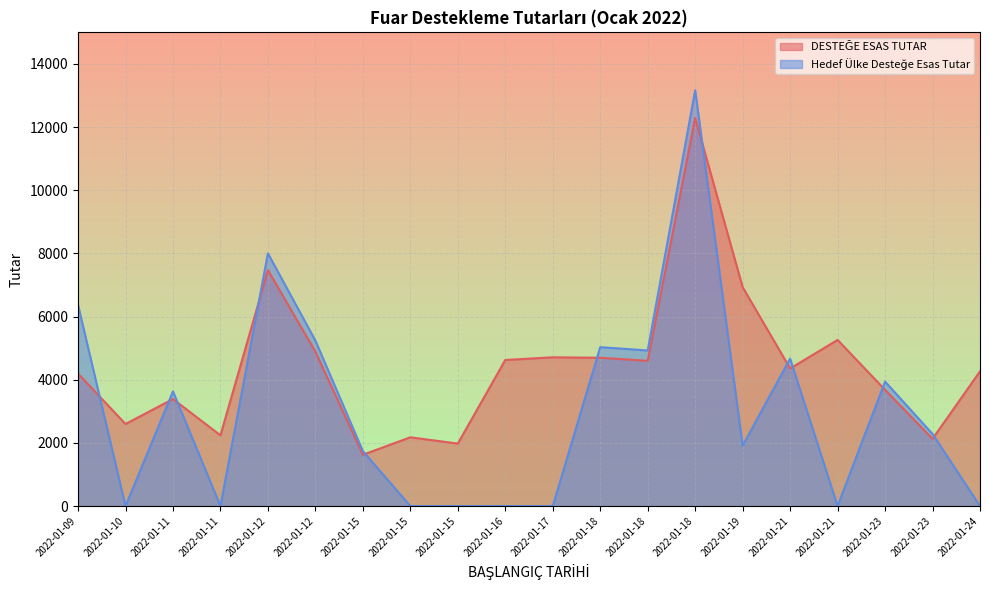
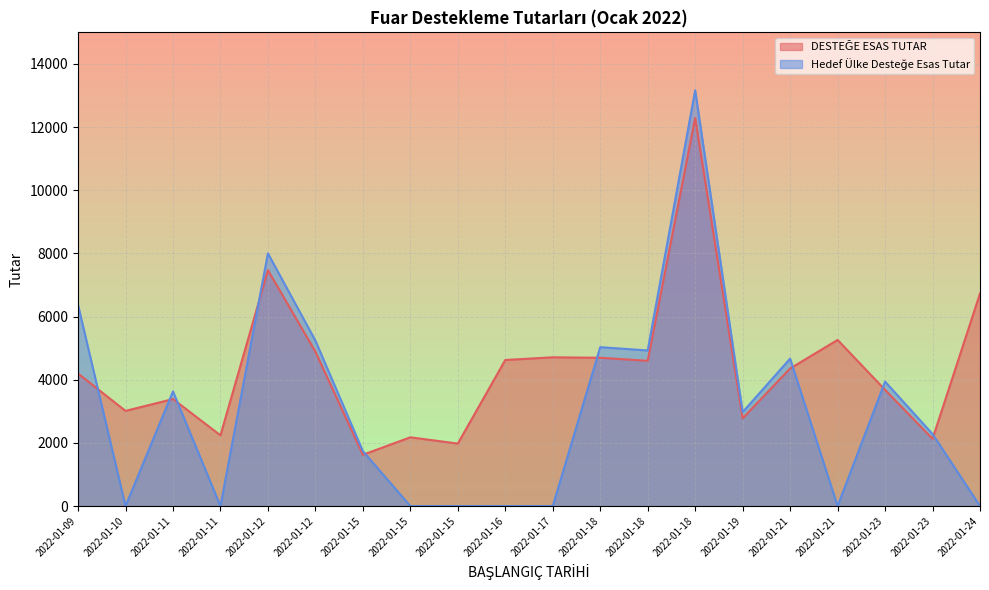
DESTEĞE ESAS TUTAR, 2022-01-10: 2600 -> 3000
DESTEĞE ESAS TUTAR, 2022-01-19: 6900 -> 2800
Hedef Ülke Desteğe Esas Tutar, 2022-01-19: 1900 -> 3000
DESTEĞE ESAS TUTAR, 2022-01-24: 4300 -> 6700
